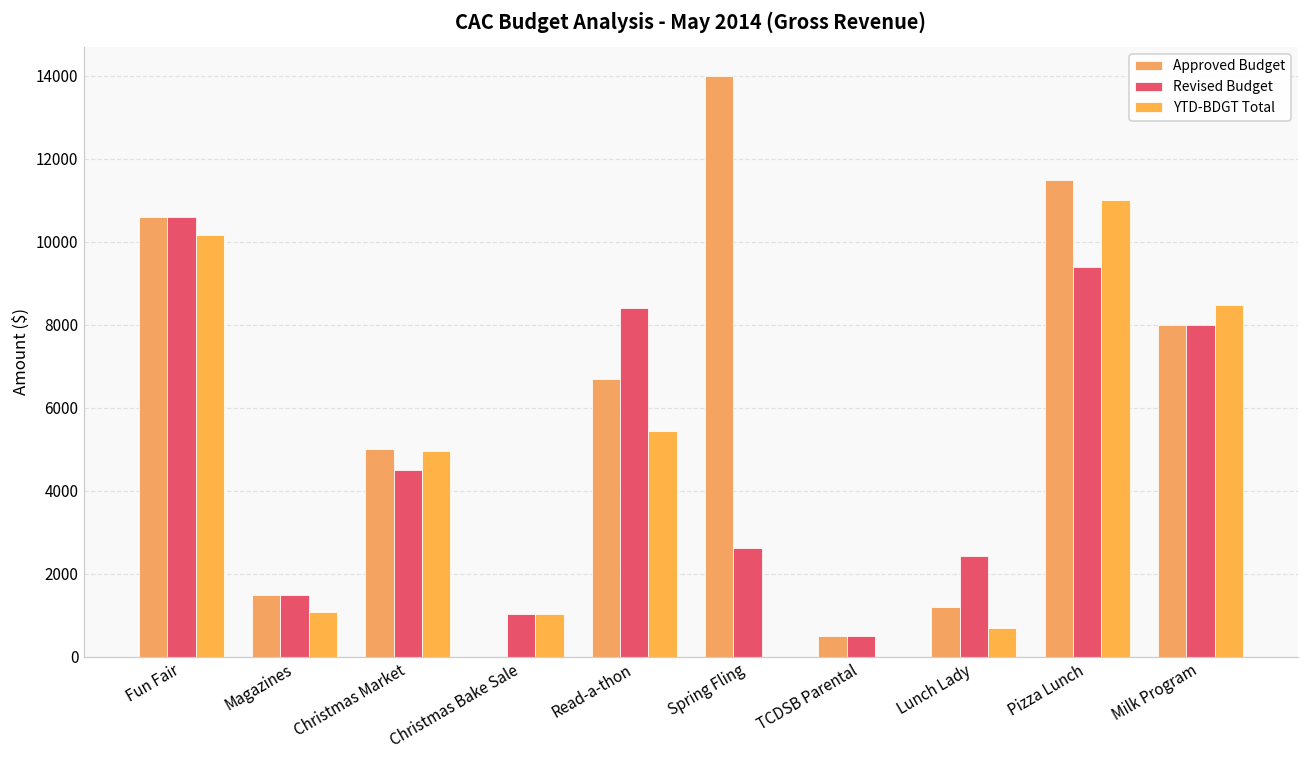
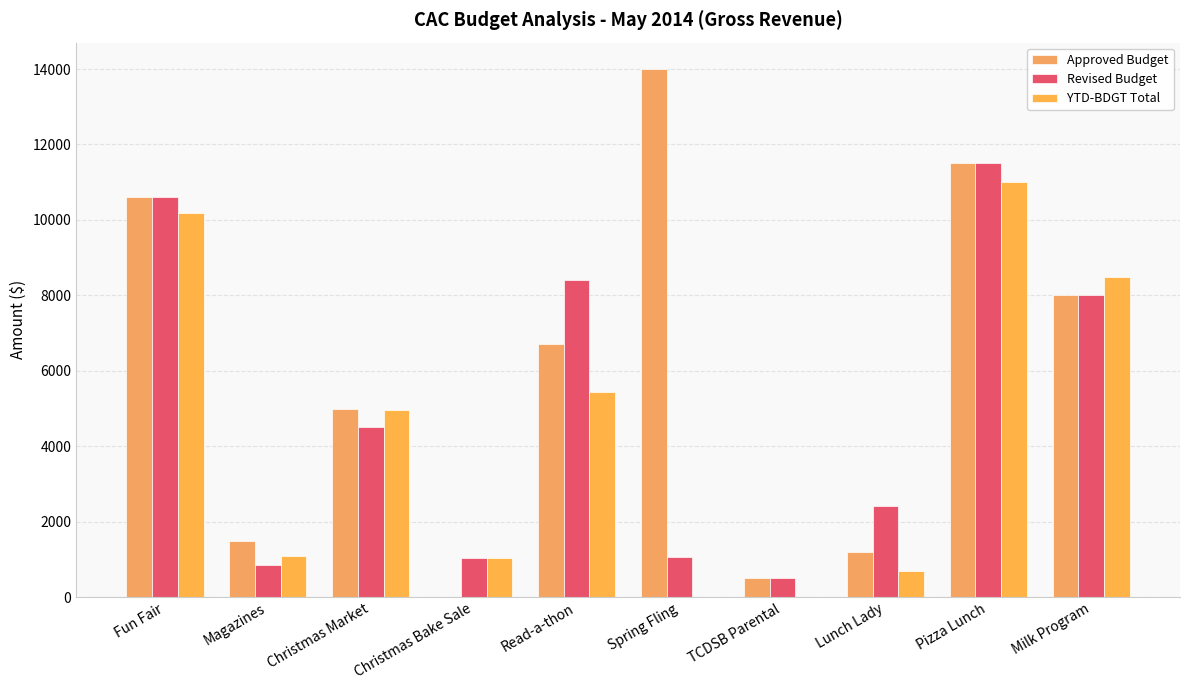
Revised Budget, Magazines: 1500 -> 900
Revised Budget, Spring Fling: 2600 -> 1100
Revised Budget, Pizza Lunch: 9400 -> 11500
